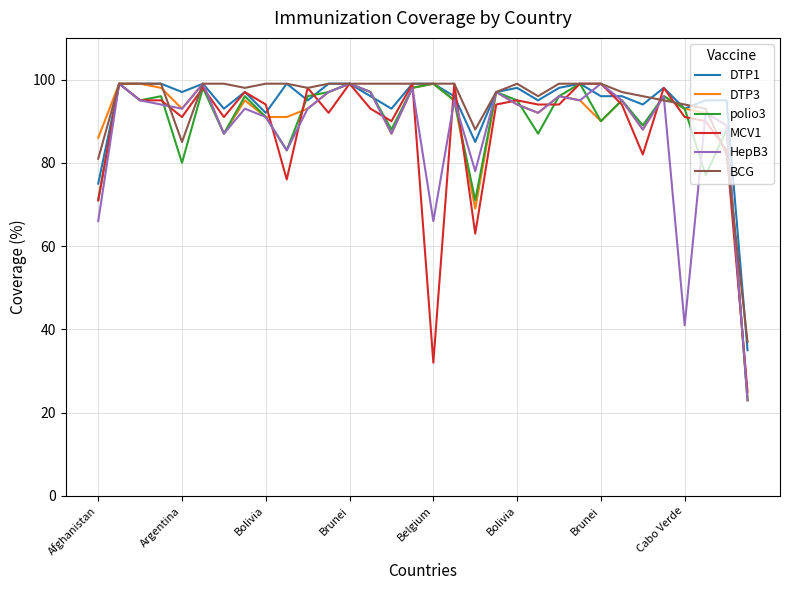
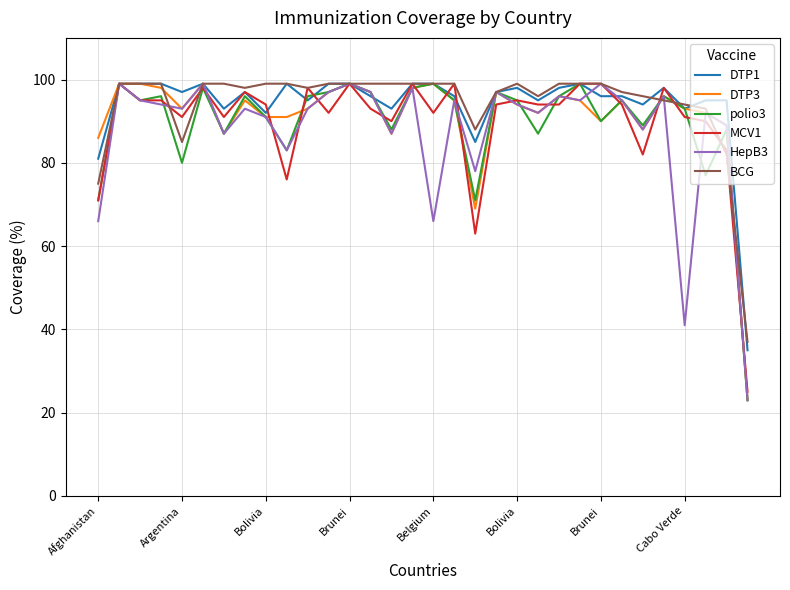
DTP1, Afghanistan: 75 -> 81
BCG, Afghanistan: 81 -> 75
MCV1, Belgium: 32 -> 92
